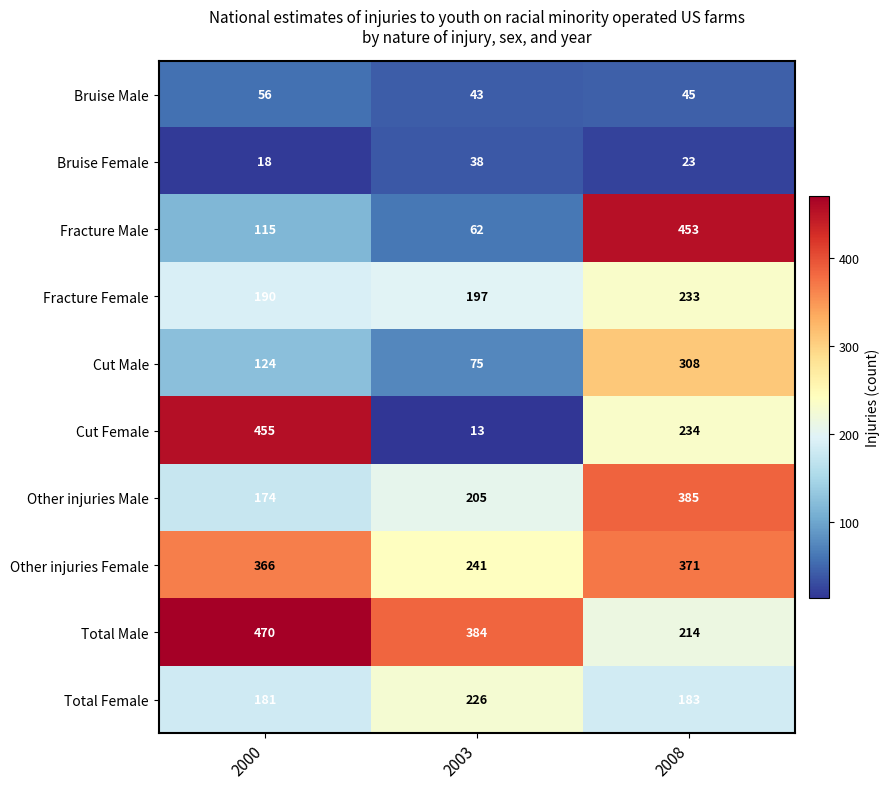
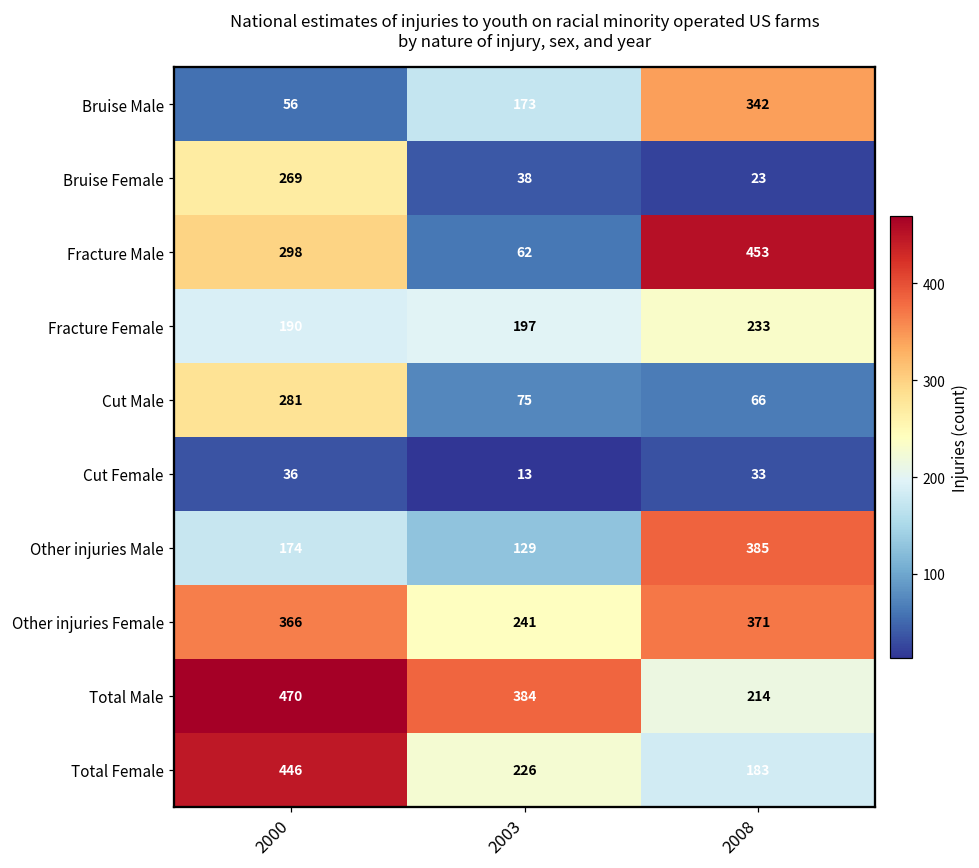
Bruise Male, 2003: 43 -> 173
Bruise Male, 2008: 45 -> 342
Bruise Female, 2000: 18 -> 269
Fracture Male, 2000: 115 -> 298
Cut Male, 2000: 124 -> 281
Cut Male, 2008: 308 -> 66
Cut Female, 2000: 455 -> 36
Cut Female, 2008: 234 -> 33
Other injuries Male, 2003: 205 -> 129
Total Female, 2000: 181 -> 446
